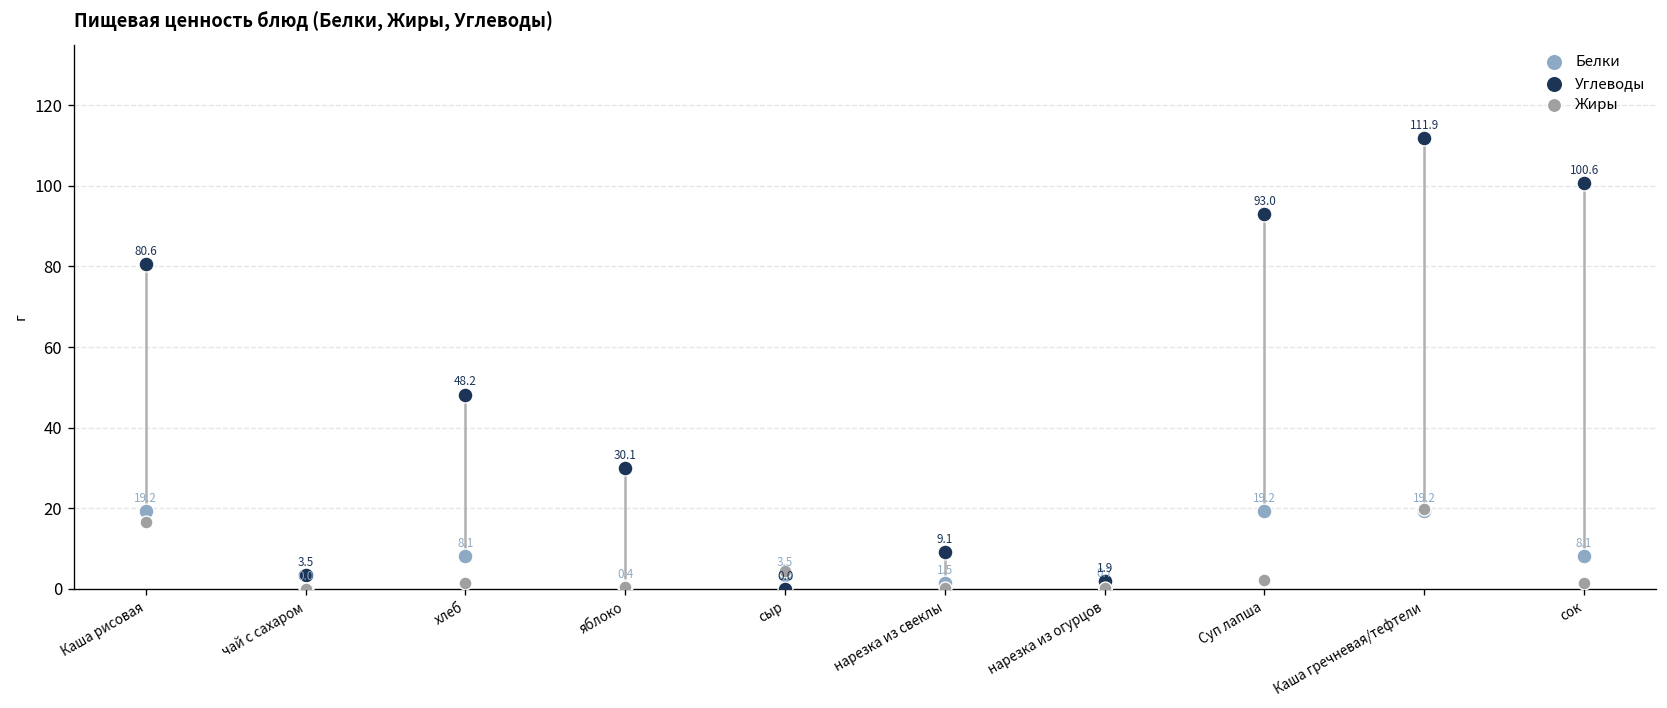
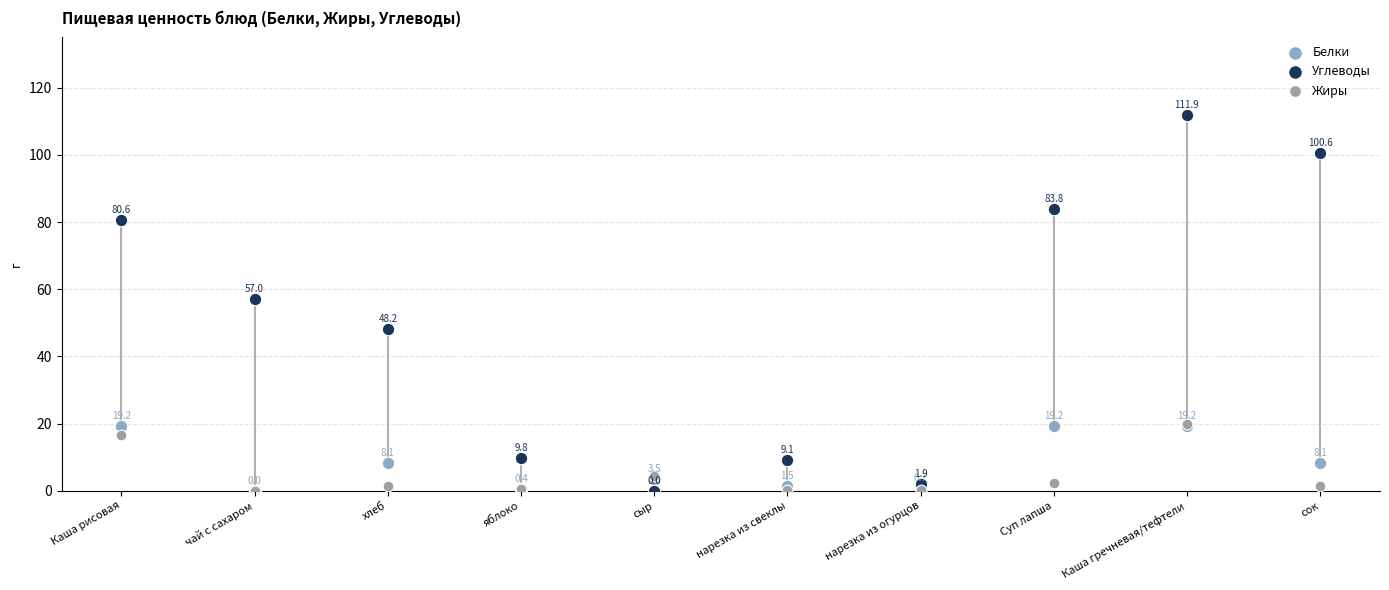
Углеводы, чай с сахаром: 3.5 -> 57.0
Углеводы, яблоко: 30.1 -> 9.8
Углеводы, Суп лапша: 93.0 -> 83.8
